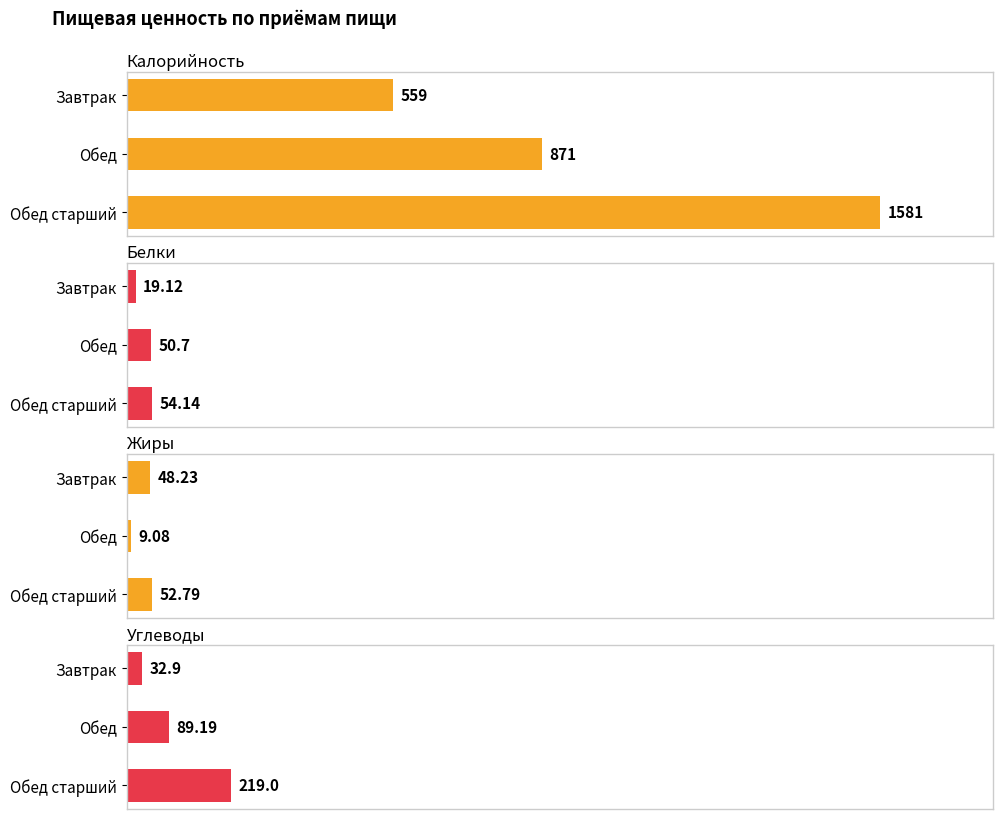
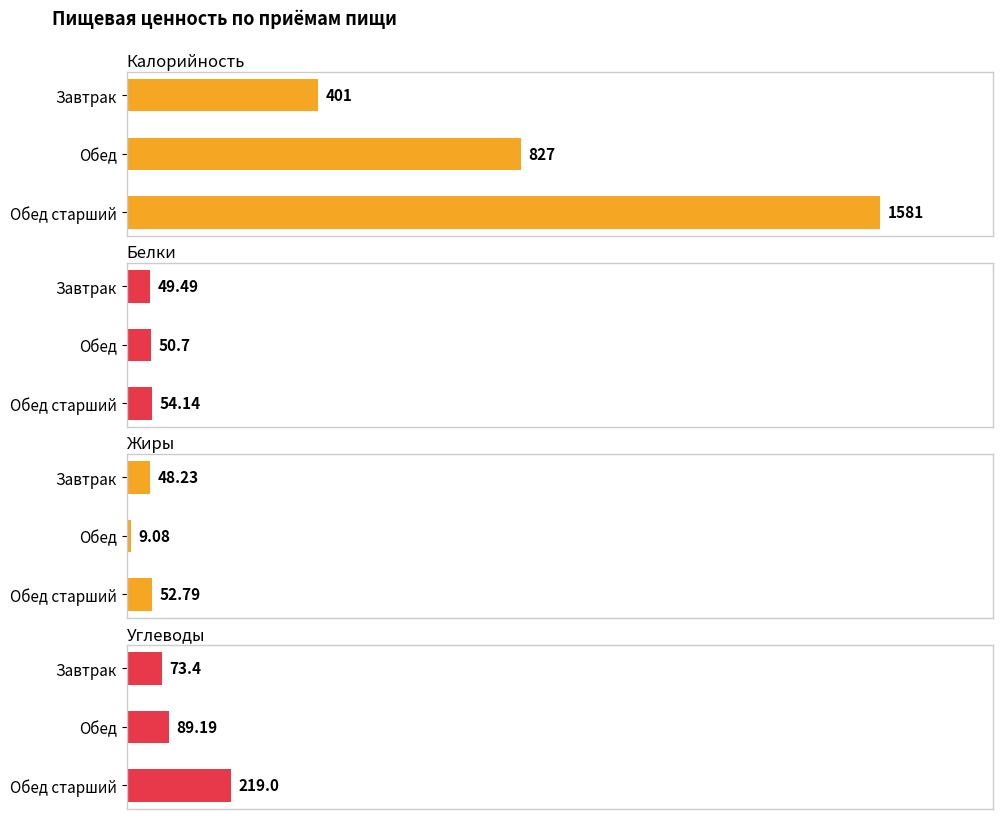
Калорийность, Завтрак: 559 -> 401
Калорийность, Обед: 871 -> 827
Белки, Завтрак: 19.12 -> 49.49
Углеводы, Завтрак: 32.9 -> 73.4
